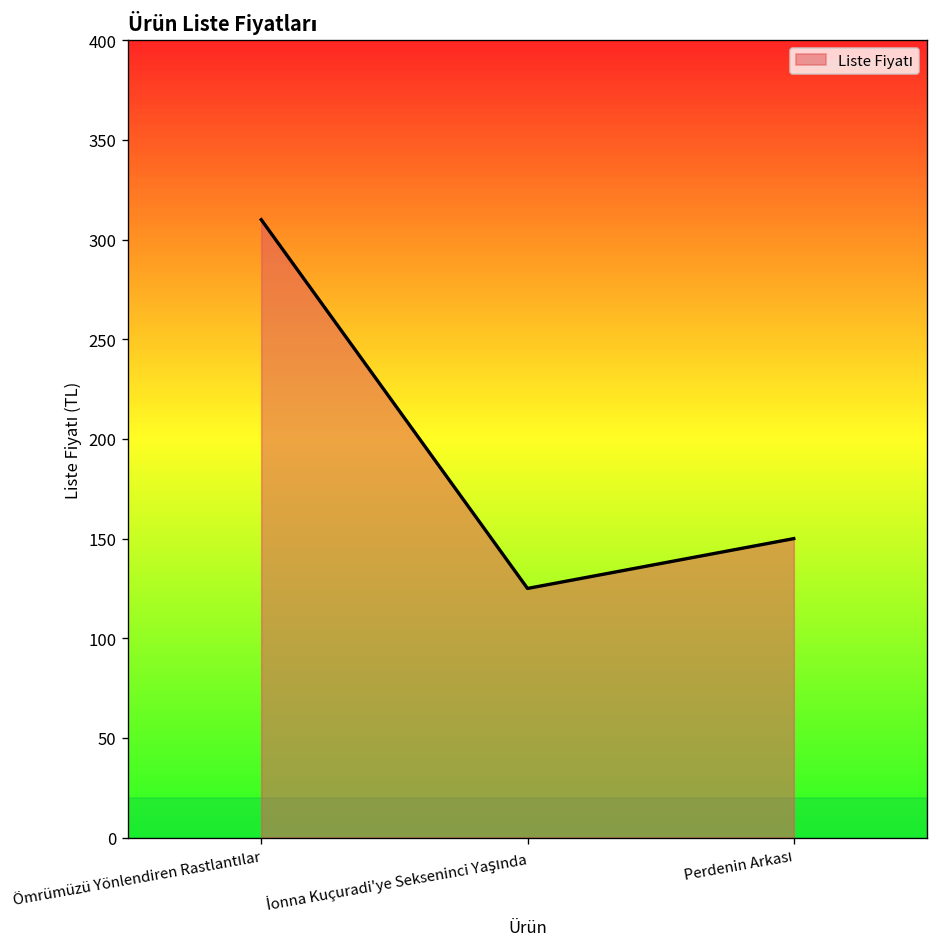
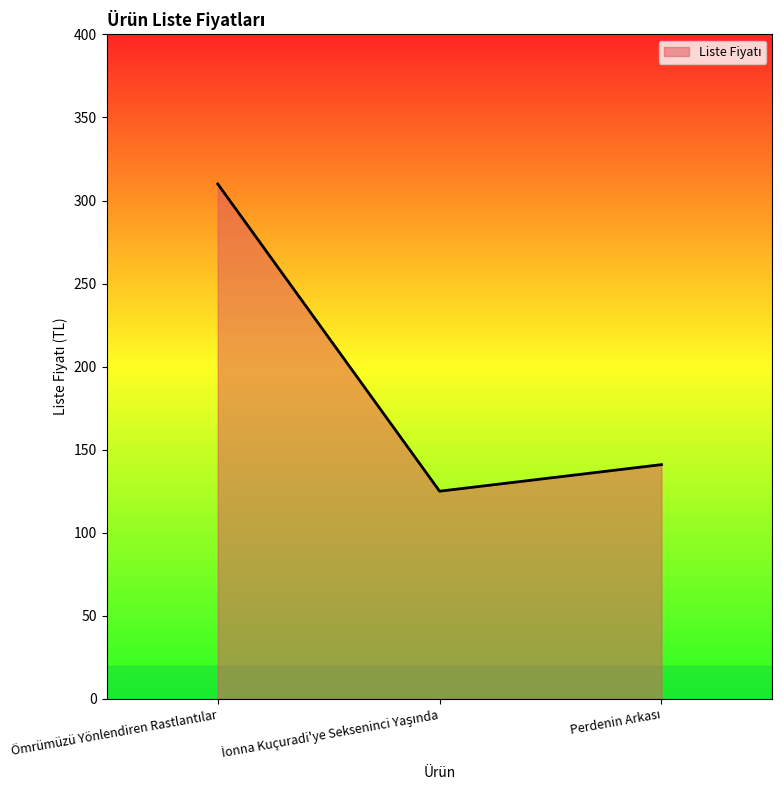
Perdenin Arkası: 150 -> 141
